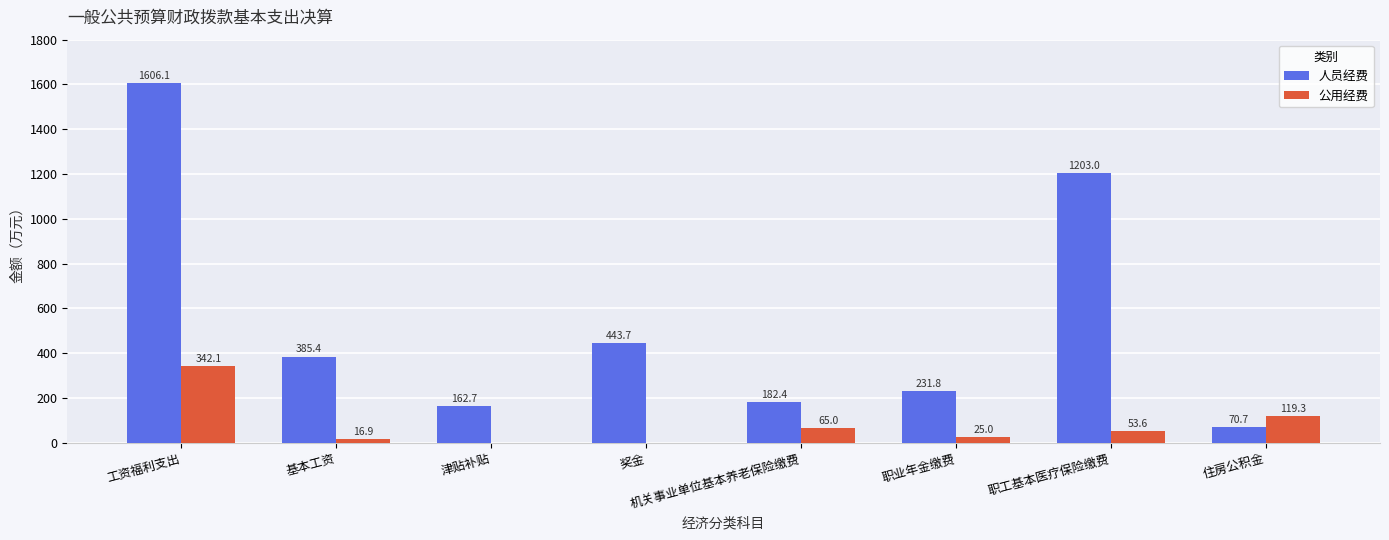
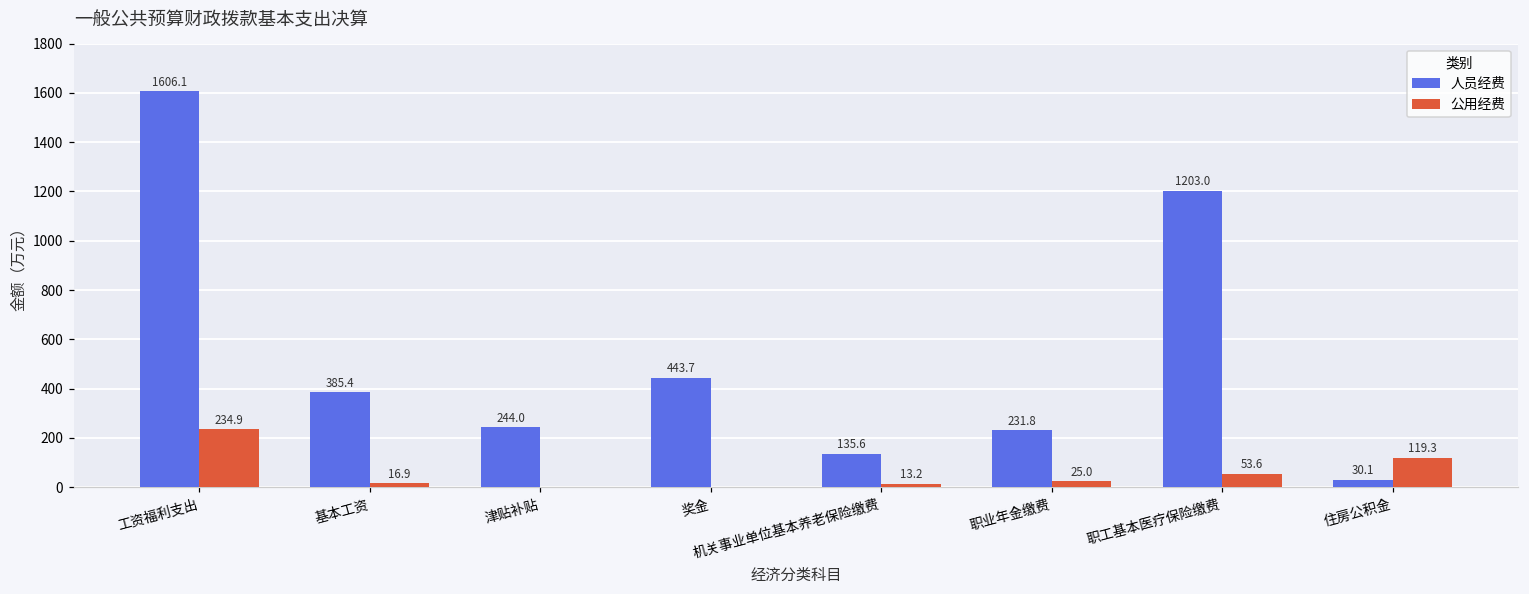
公用经费, 工资福利支出: 342.1 -> 234.9
人员经费, 津贴补贴: 162.7 -> 244.0
人员经费, 机关事业单位基本养老保险缴费: 182.4 -> 135.6
公用经费, 机关事业单位基本养老保险缴费: 65.0 -> 13.2
人员经费, 住房公积金: 70.7 -> 30.1
